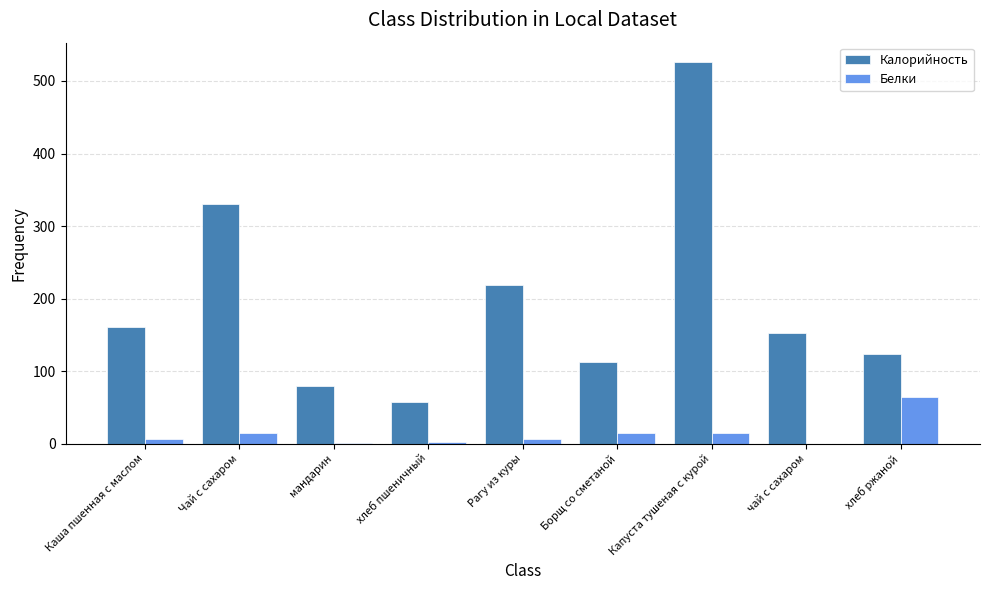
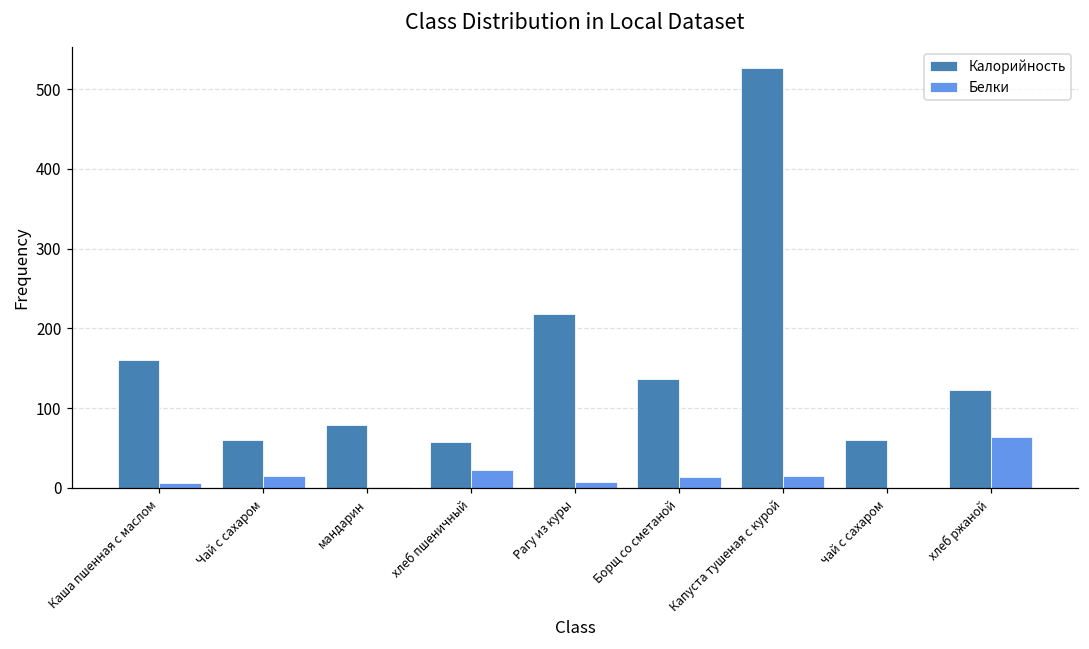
Калорийность, Чай с сахаром: 330 -> 60
Белки, хлеб пшеничный: 0 -> 20
Калорийность, Борщ со сметаной: 110 -> 140
Калорийность, чай с сахаром: 150 -> 60
